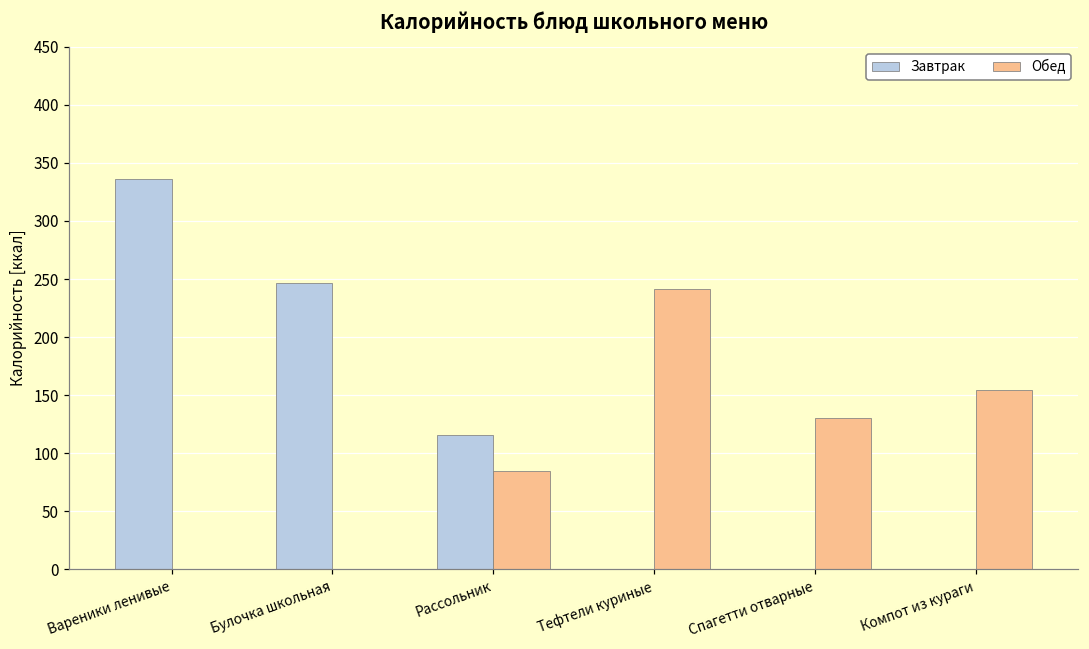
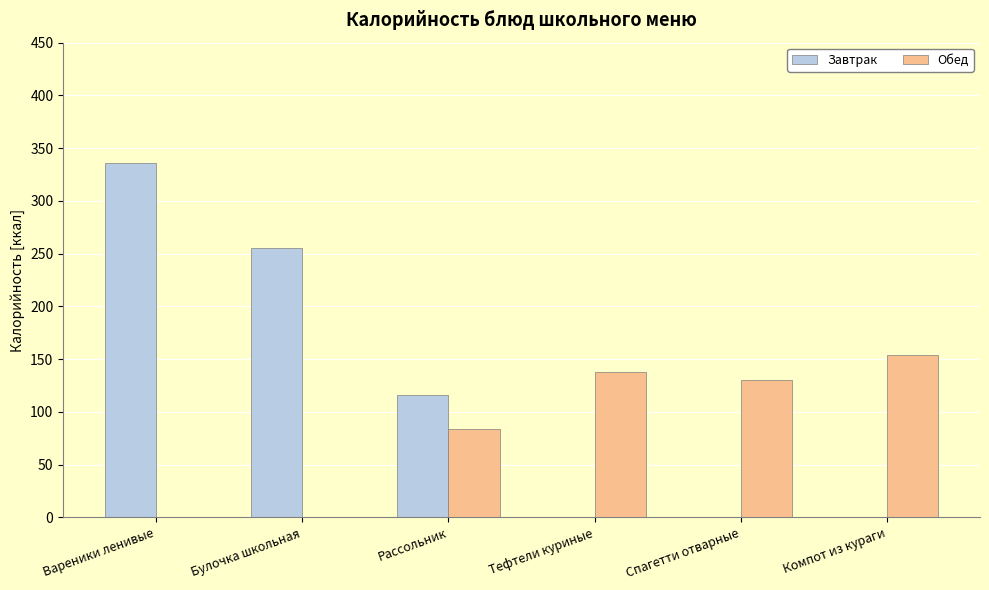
Завтрак, Булочка школьная: 246 -> 255
Обед, Тефтели куриные: 241 -> 138
